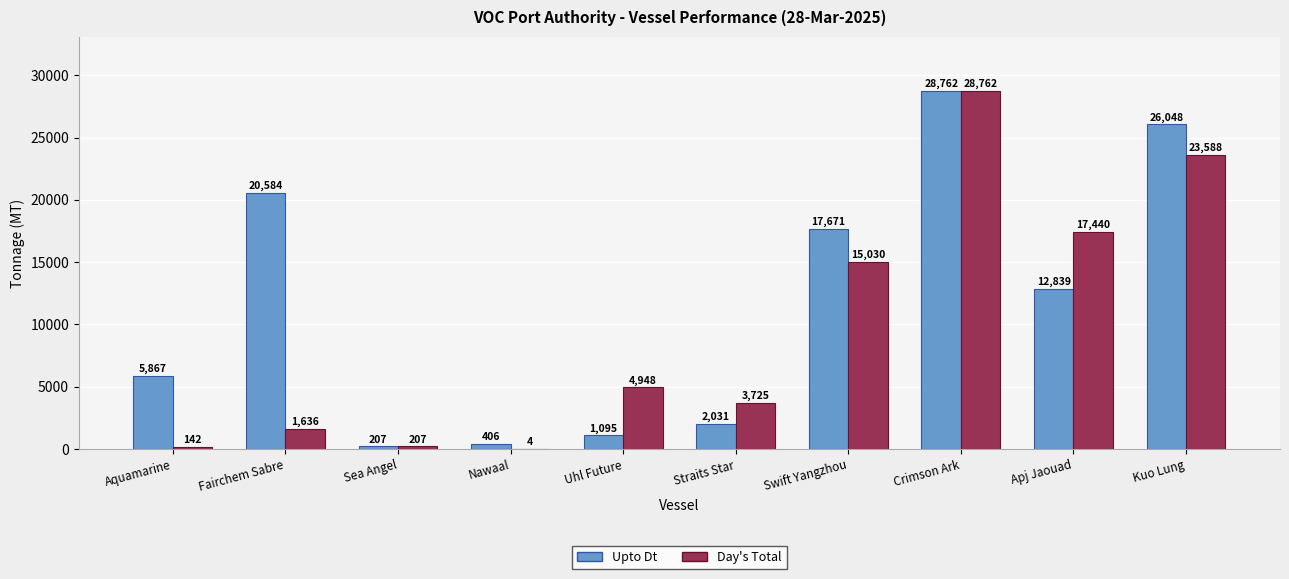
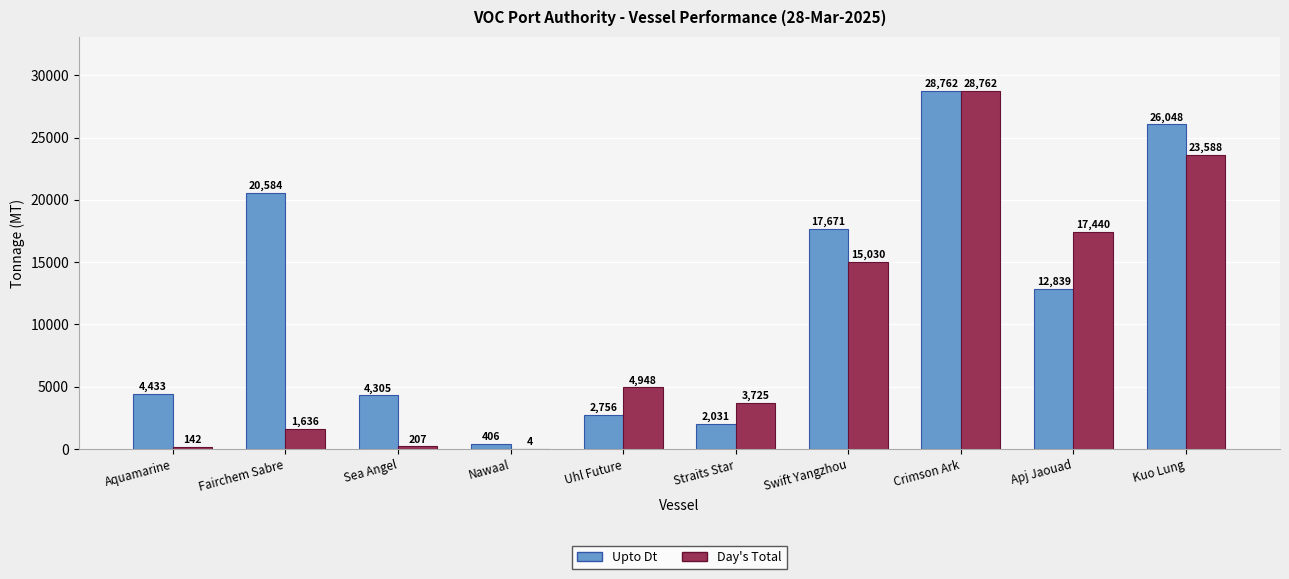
Upto Dt, Aquamarine: 5,867 -> 4,433
Upto Dt, Sea Angel: 207 -> 4,305
Upto Dt, Uhl Future: 1,095 -> 2,756
